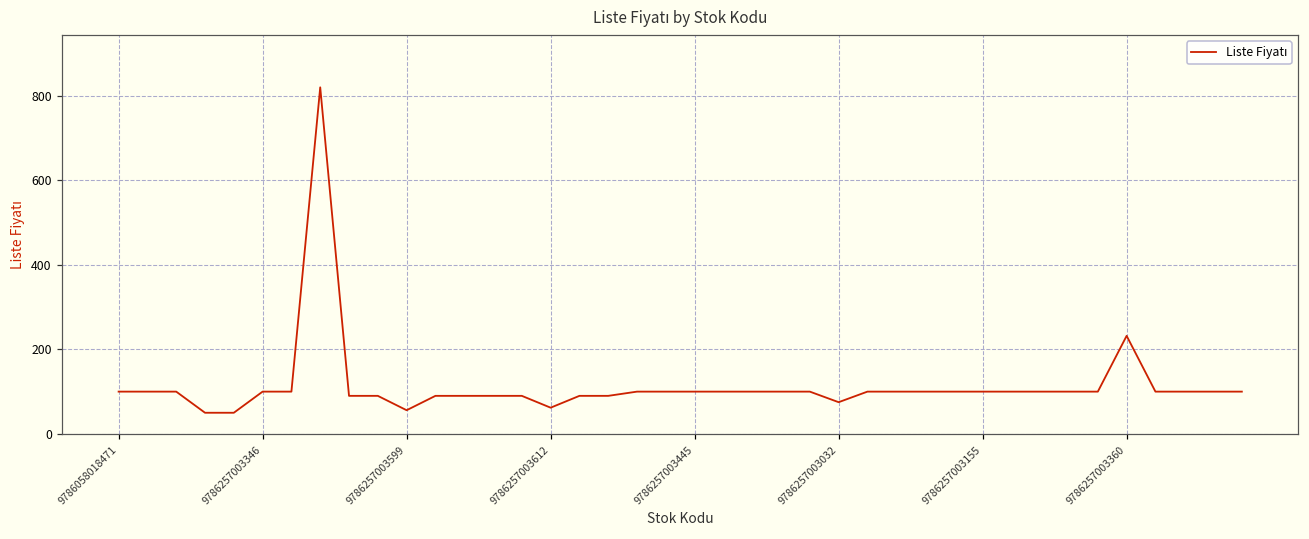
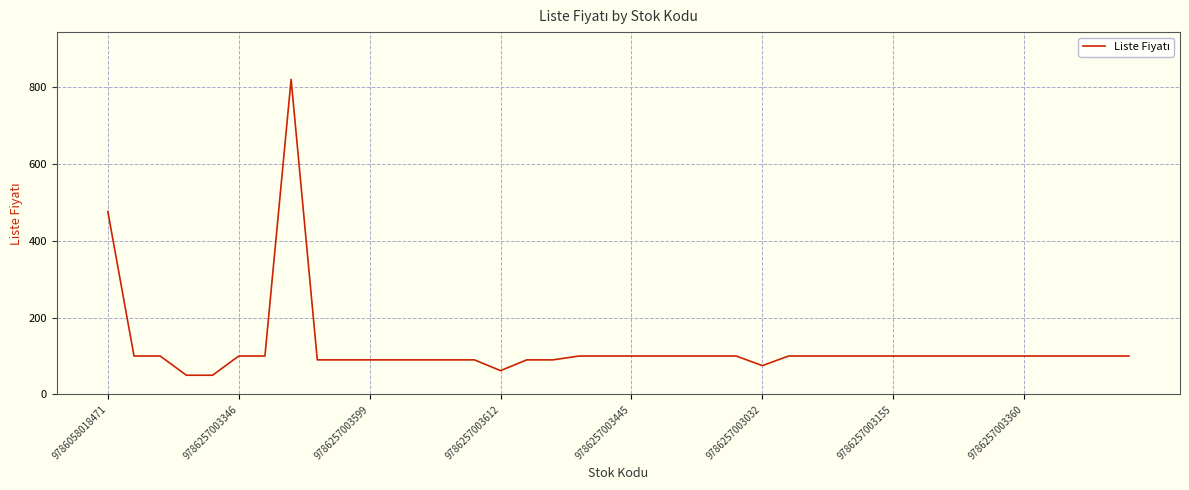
9786058018471: 100 -> 480
9786257003599: 60 -> 90
9786257003360: 230 -> 100
